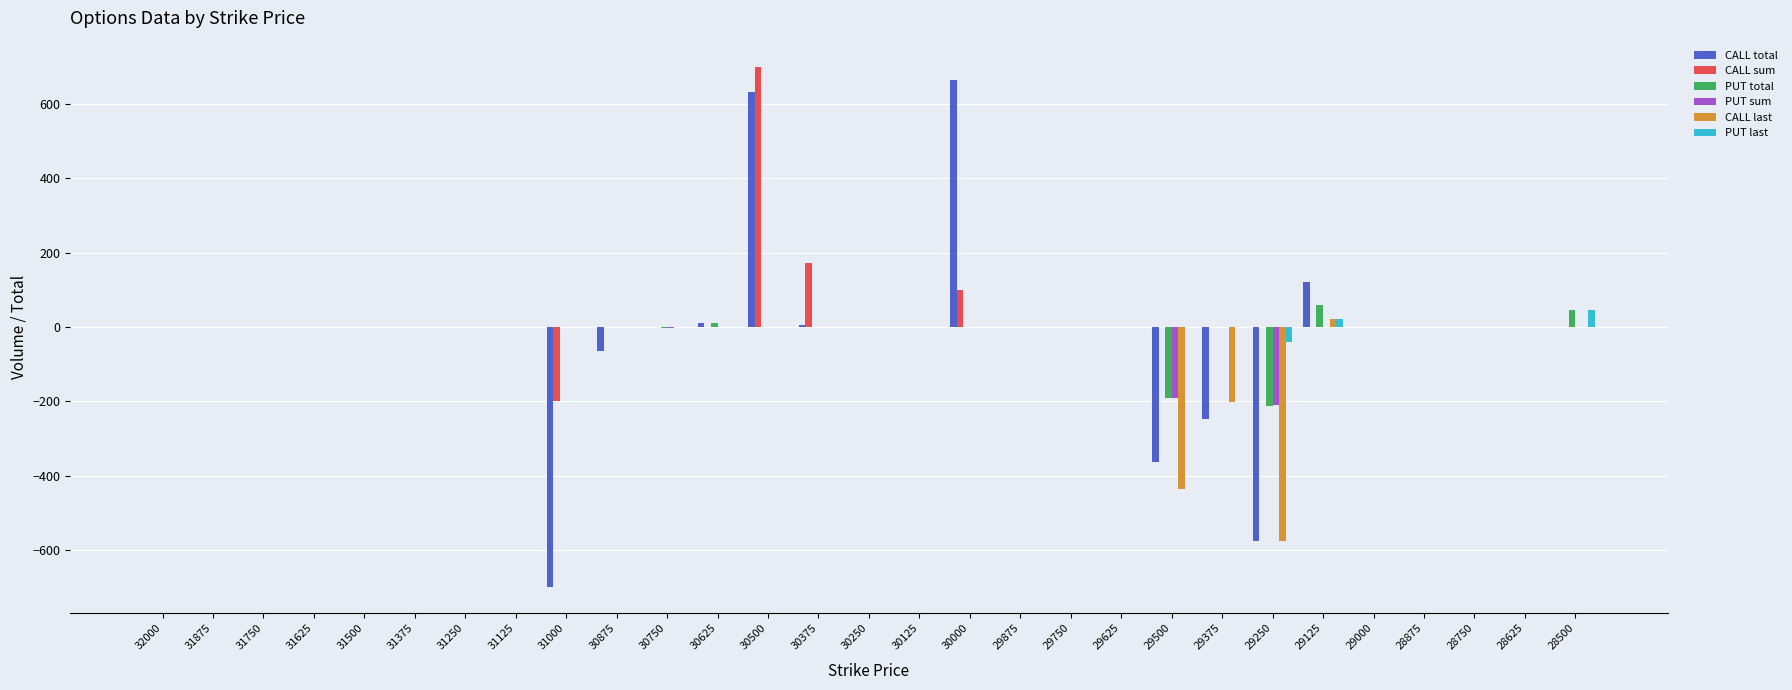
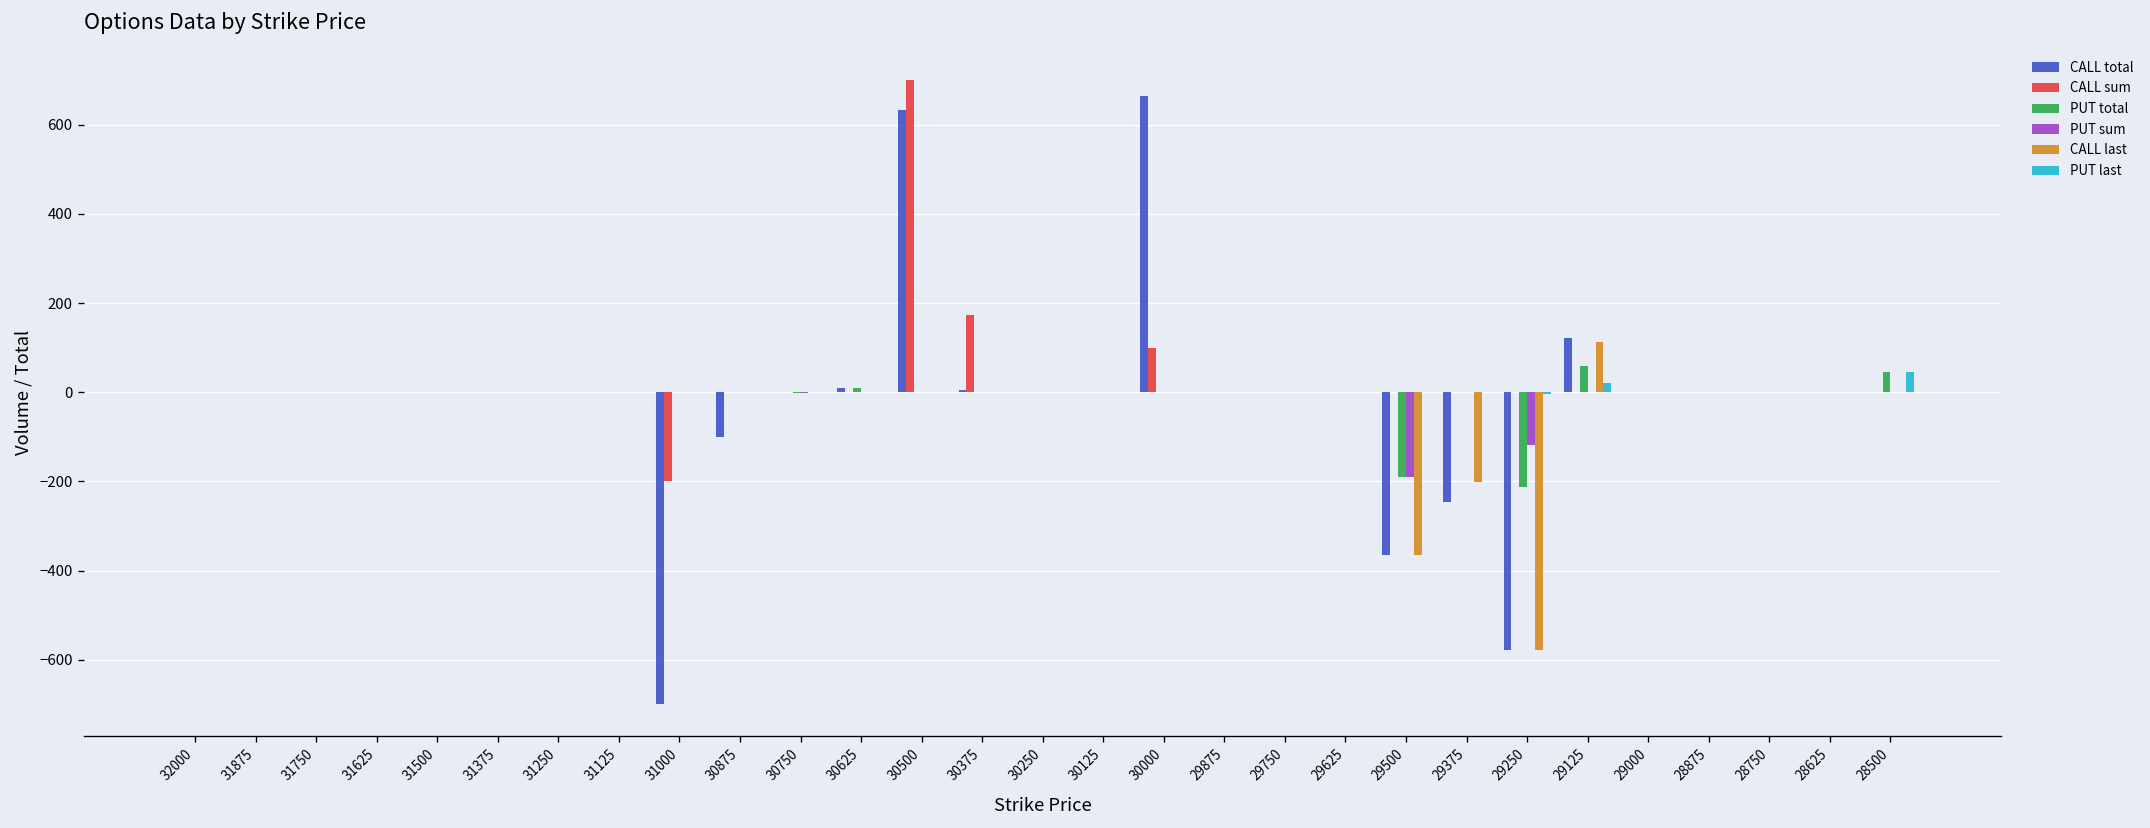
CALL total, 30875: -70 -> -100
CALL last, 29500: -440 -> -360
PUT sum, 29250: -210 -> -120
PUT last, 29250: -40 -> 0
CALL last, 29125: 20 -> 110
